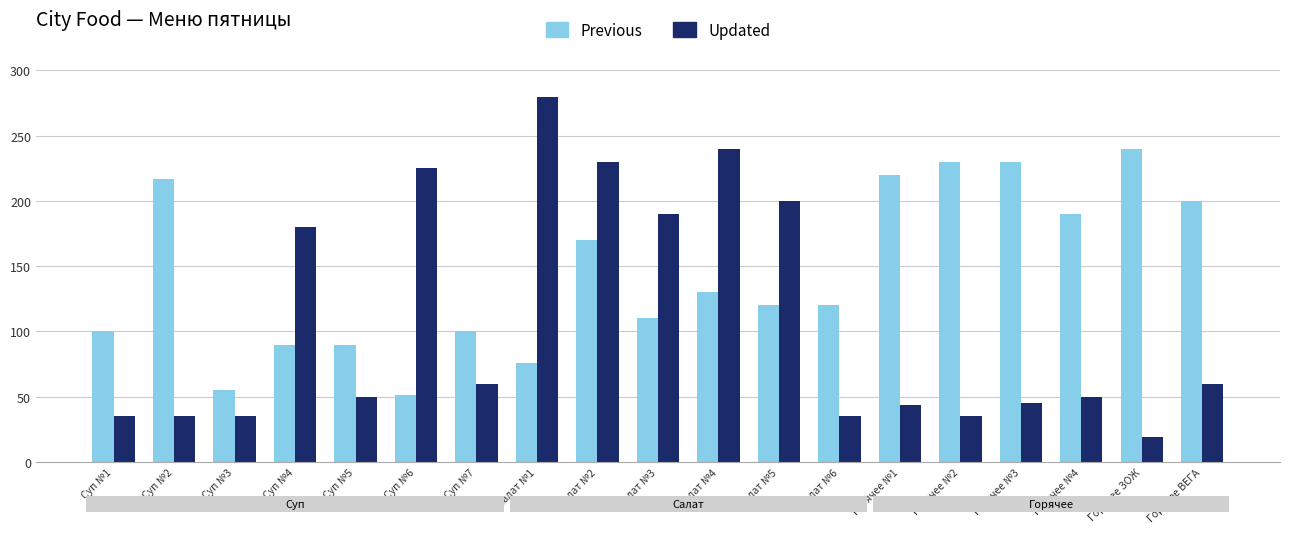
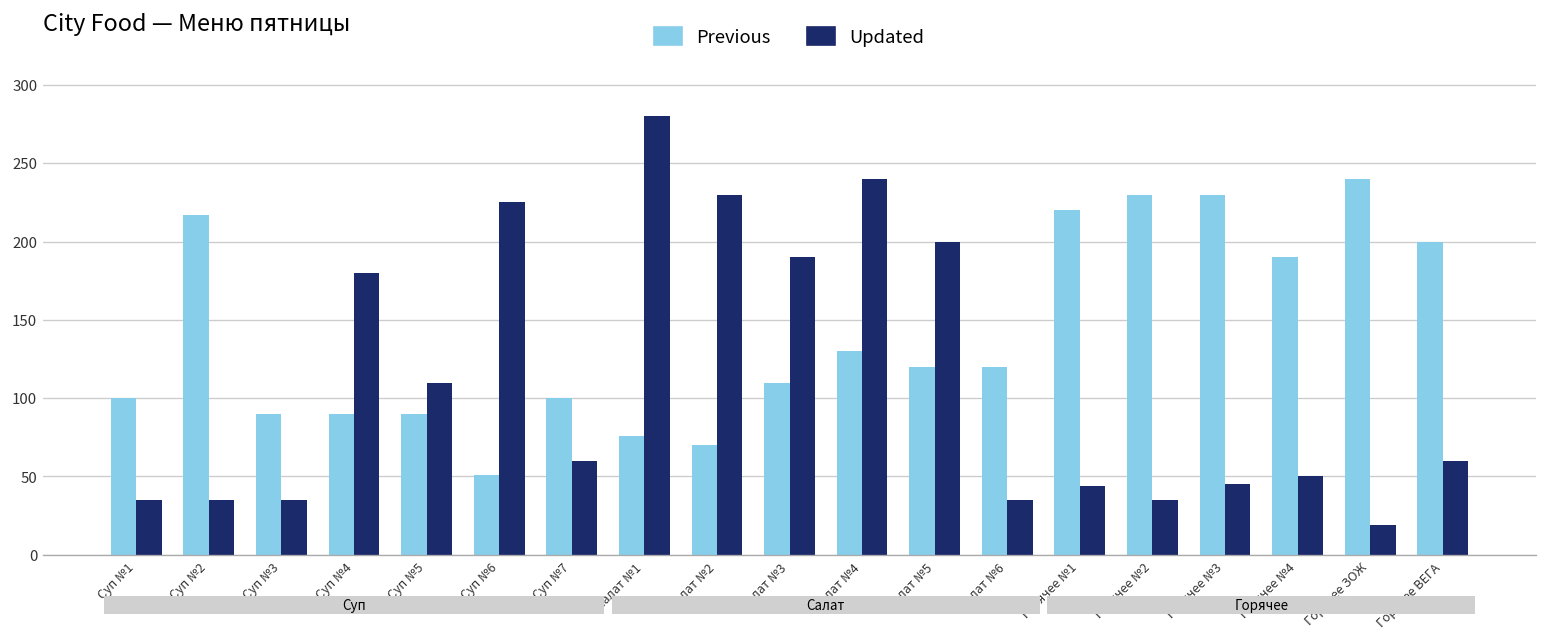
Previous, Суп №3: 55 -> 90
Updated, Суп №5: 50 -> 110
Previous, салат №2: 170 -> 70
